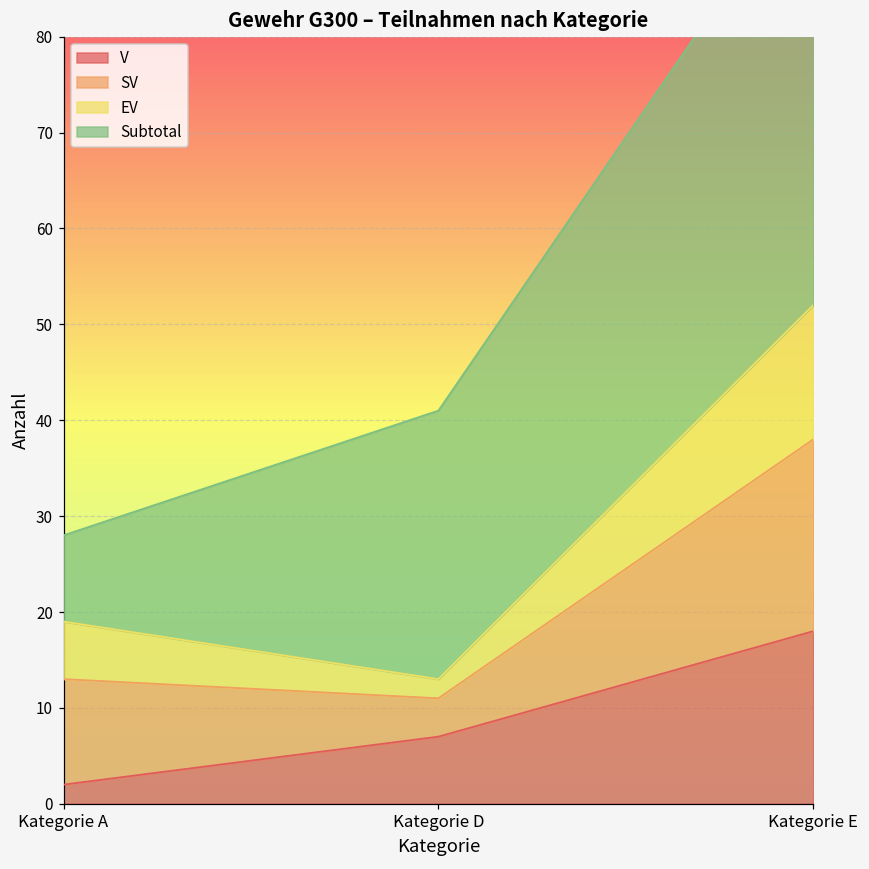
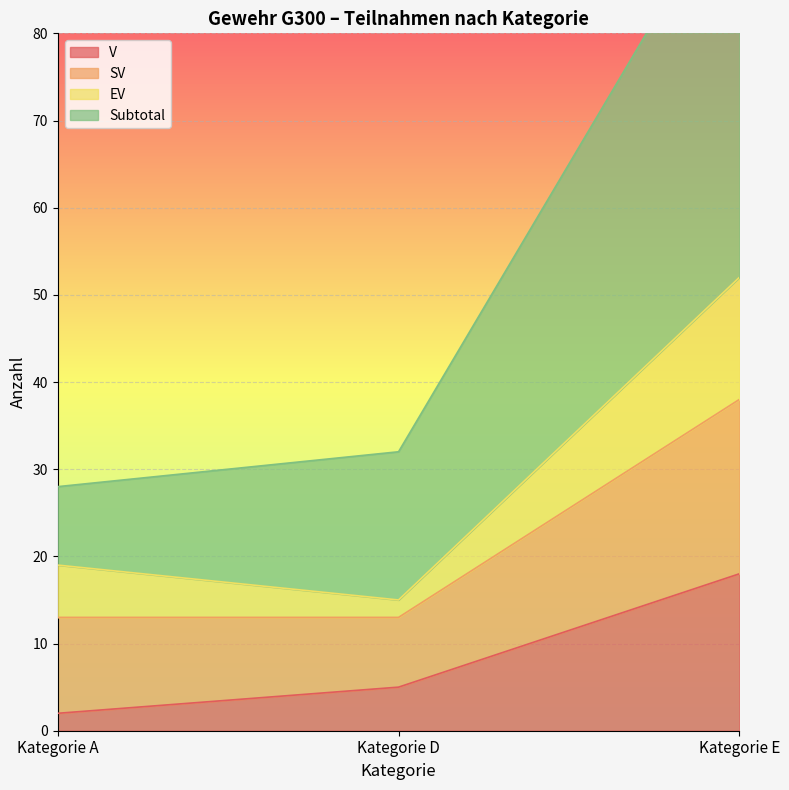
V, Kategorie D: 7 -> 5
SV, Kategorie D: 4 -> 8
Subtotal, Kategorie D: 28 -> 17
